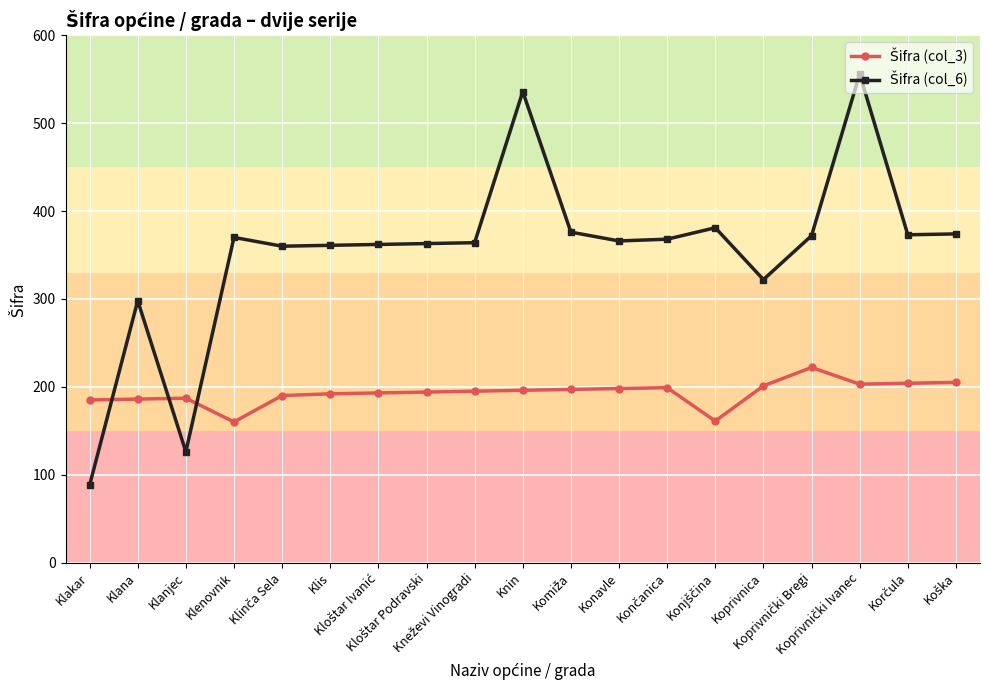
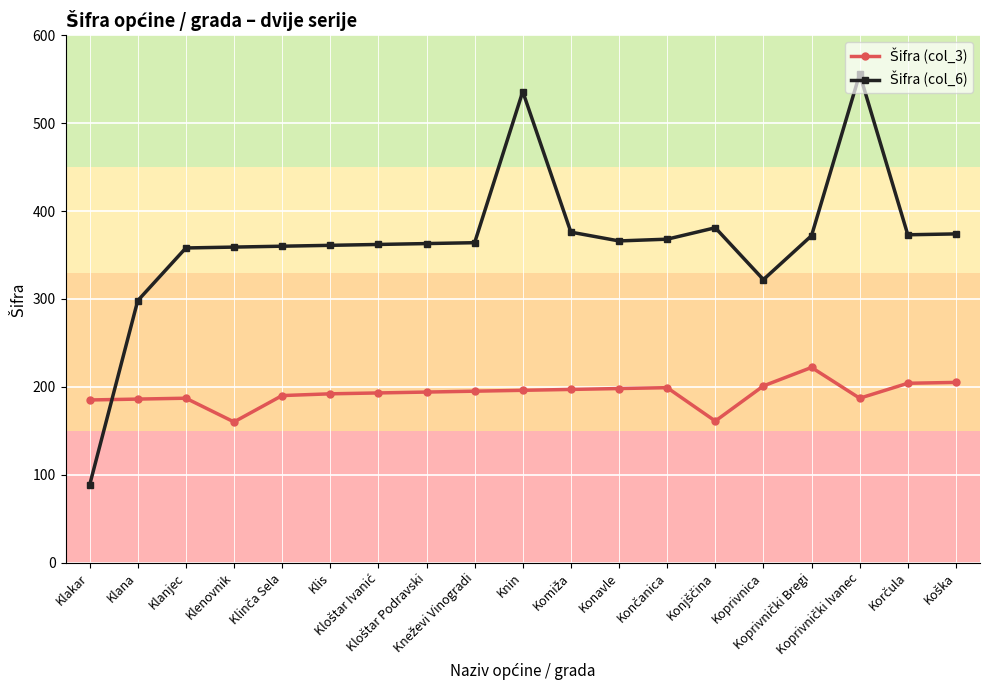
Šifra (col_6), Klanjec: 130 -> 360
Šifra (col_6), Klenovnik: 370 -> 360
Šifra (col_3), Koprivnički Ivanec: 200 -> 190
